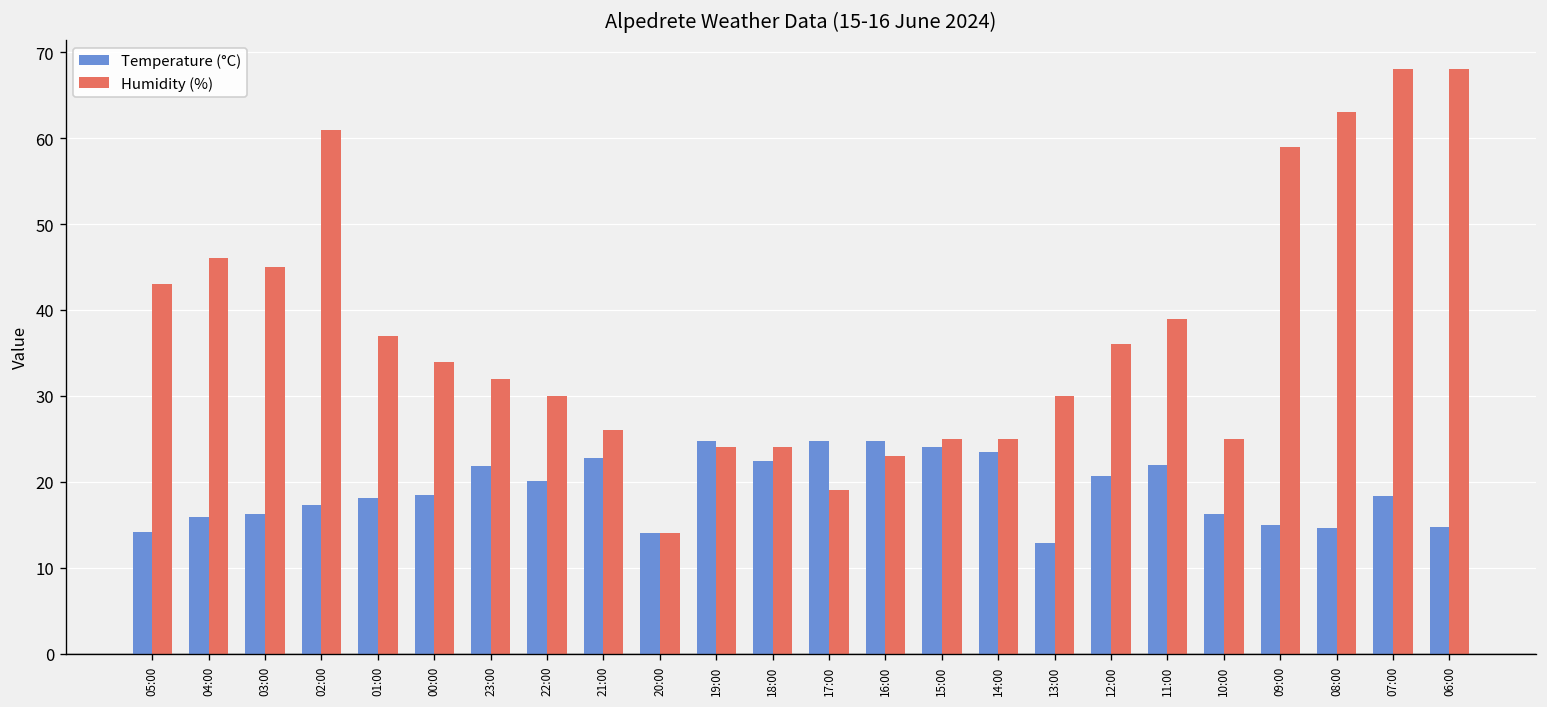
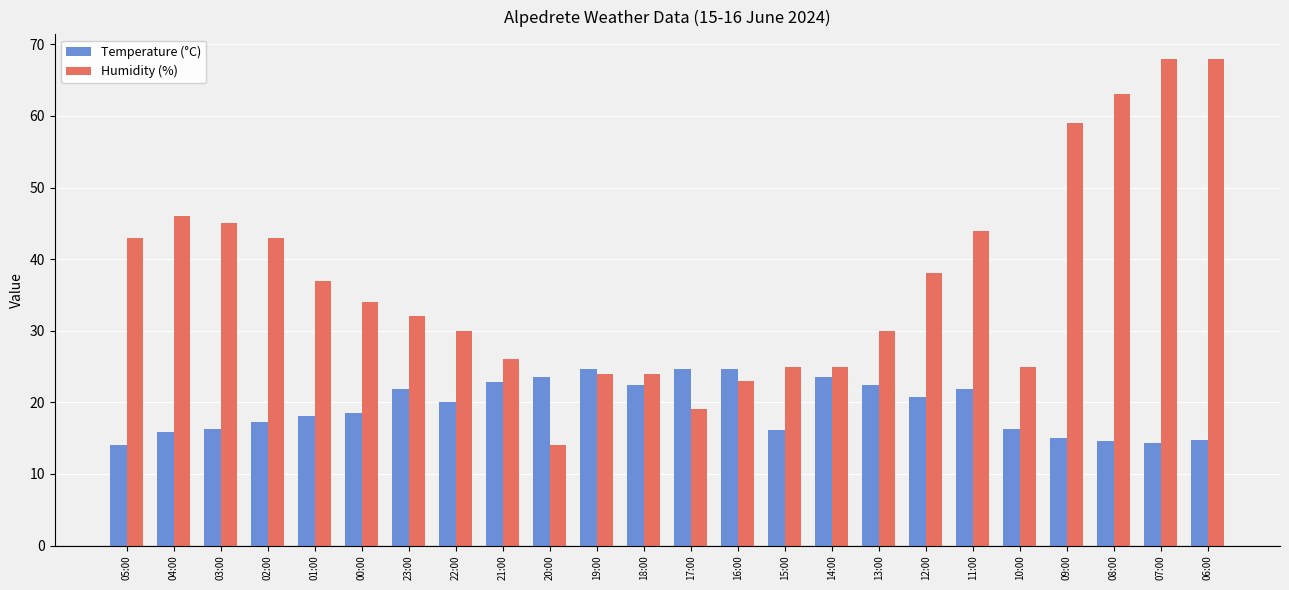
Humidity (%), 02:00: 61 -> 43
Temperature (°C), 20:00: 14 -> 24
Temperature (°C), 15:00: 24 -> 16
Temperature (°C), 13:00: 13 -> 22
Humidity (%), 12:00: 36 -> 38
Humidity (%), 11:00: 39 -> 44
Temperature (°C), 07:00: 18 -> 14
